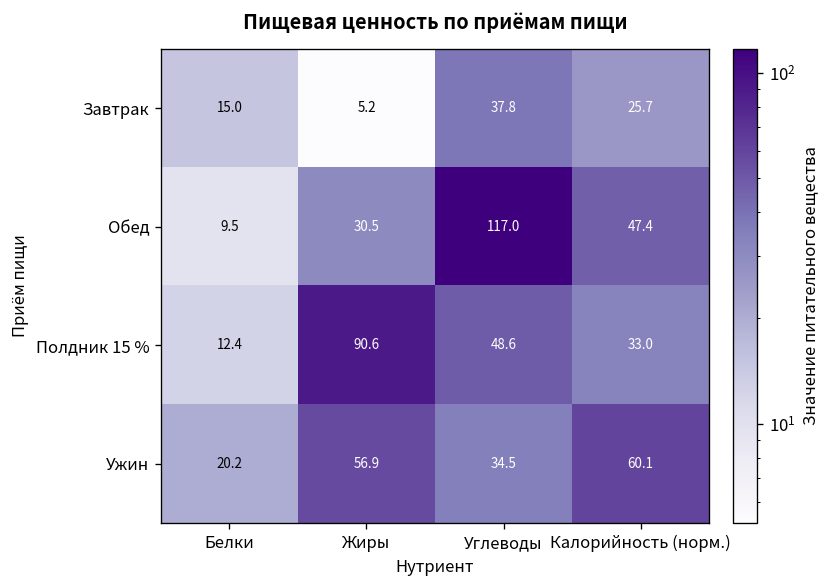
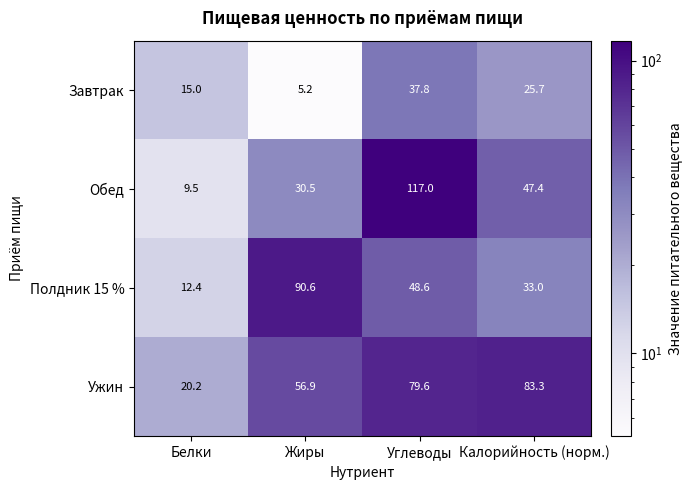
Ужин, Углеводы: 34.5 -> 79.6
Ужин, Калорийность (норм.): 60.1 -> 83.3
